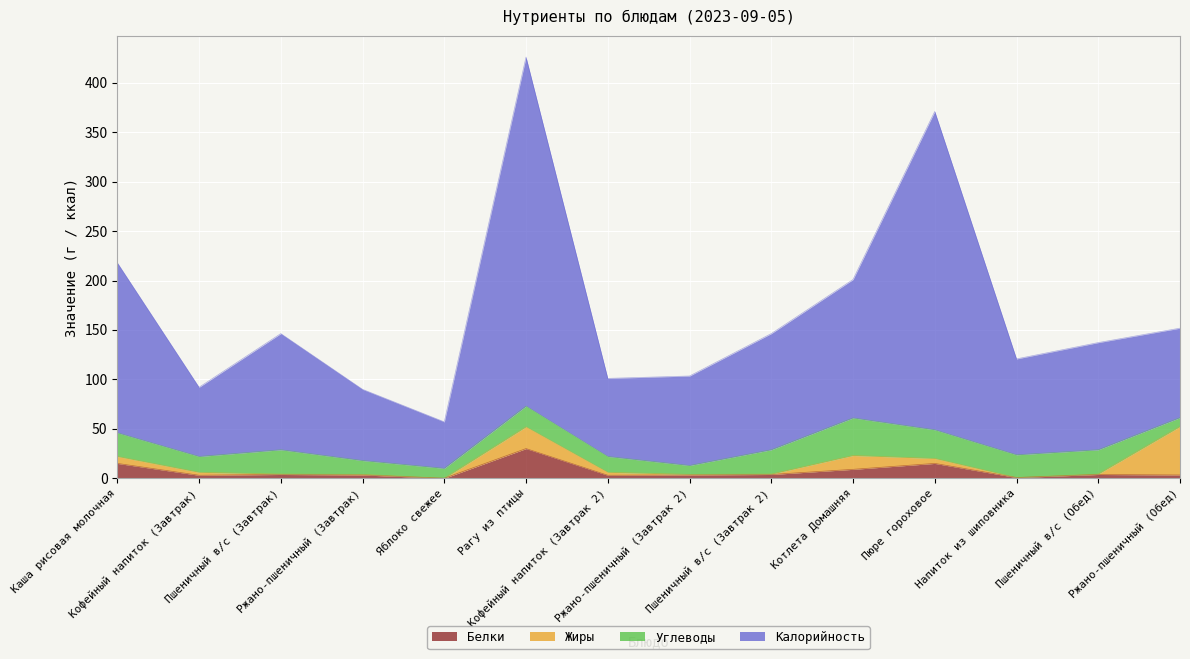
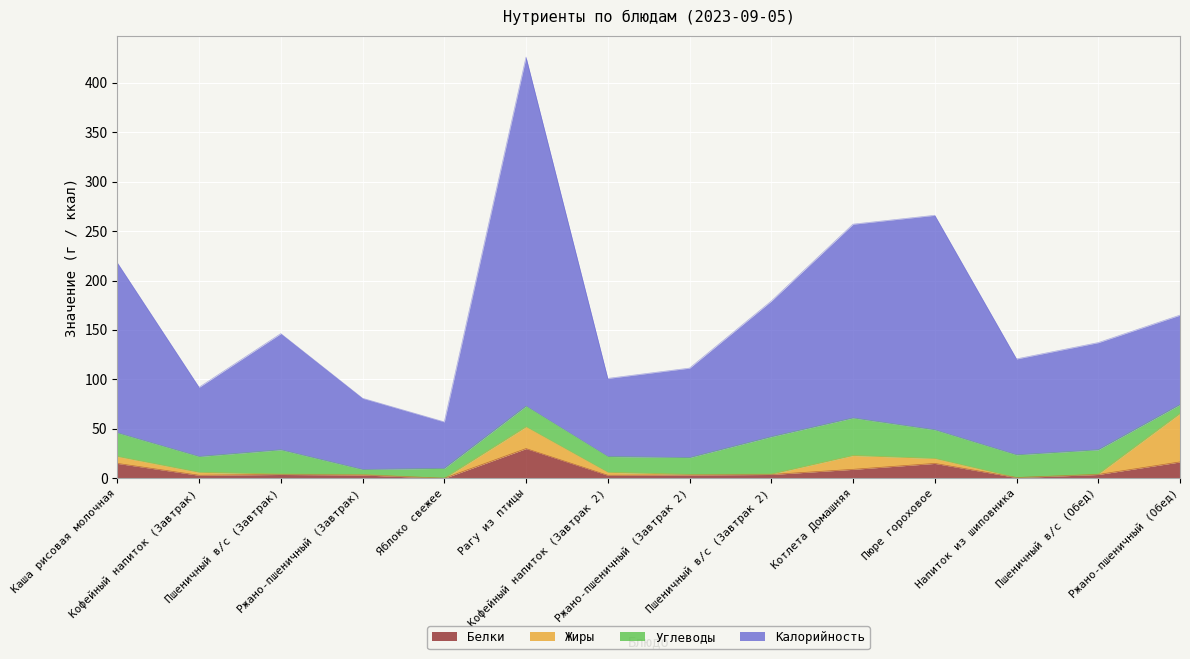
Углеводы, Ржано-пшеничный (Завтрак): 14 -> 5
Углеводы, Ржано-пшеничный (Завтрак 2): 10 -> 20
Углеводы, Пшеничный в/с (Завтрак 2): 20 -> 40
Калорийность, Пшеничный в/с (Завтрак 2): 120 -> 140
Калорийность, Котлета Домашняя: 140 -> 200
Калорийность, Пюре гороховое: 320 -> 220
Белки, Ржано-пшеничный (Обед): 0 -> 20
